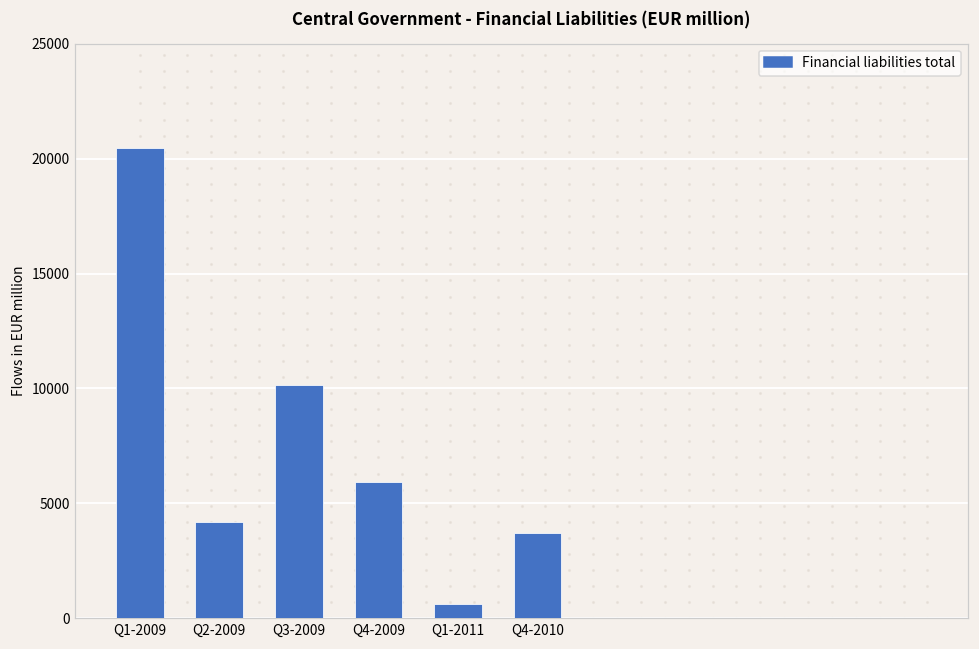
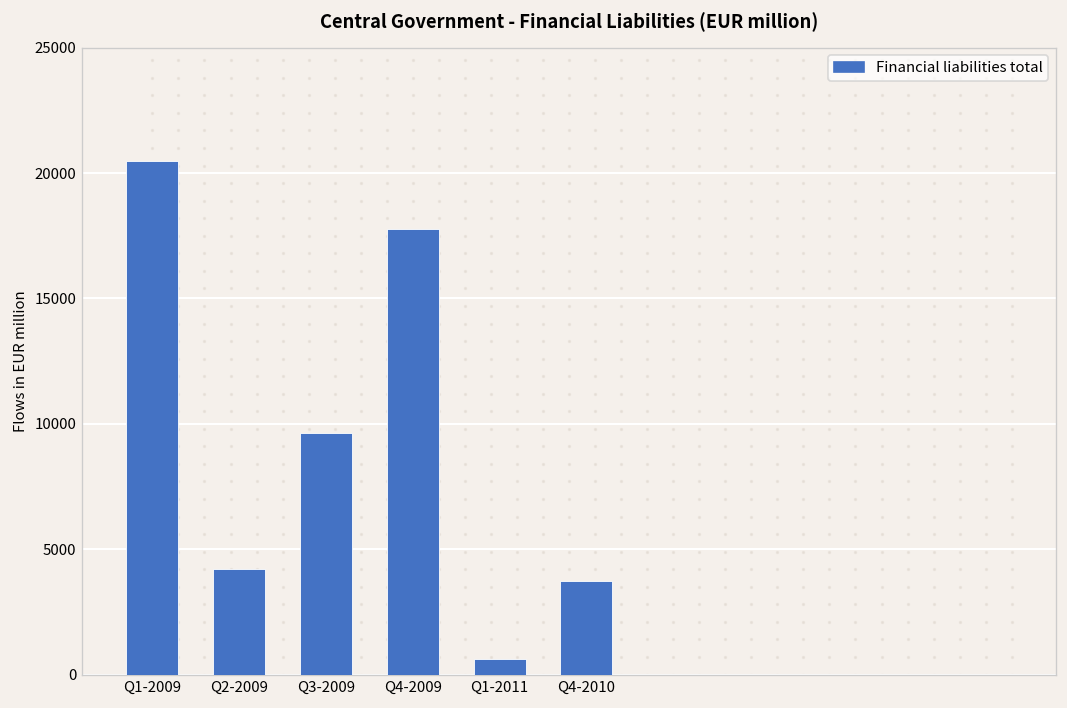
Financial liabilities total, Q3-2009: 10200 -> 9600
Financial liabilities total, Q4-2009: 5900 -> 17800
